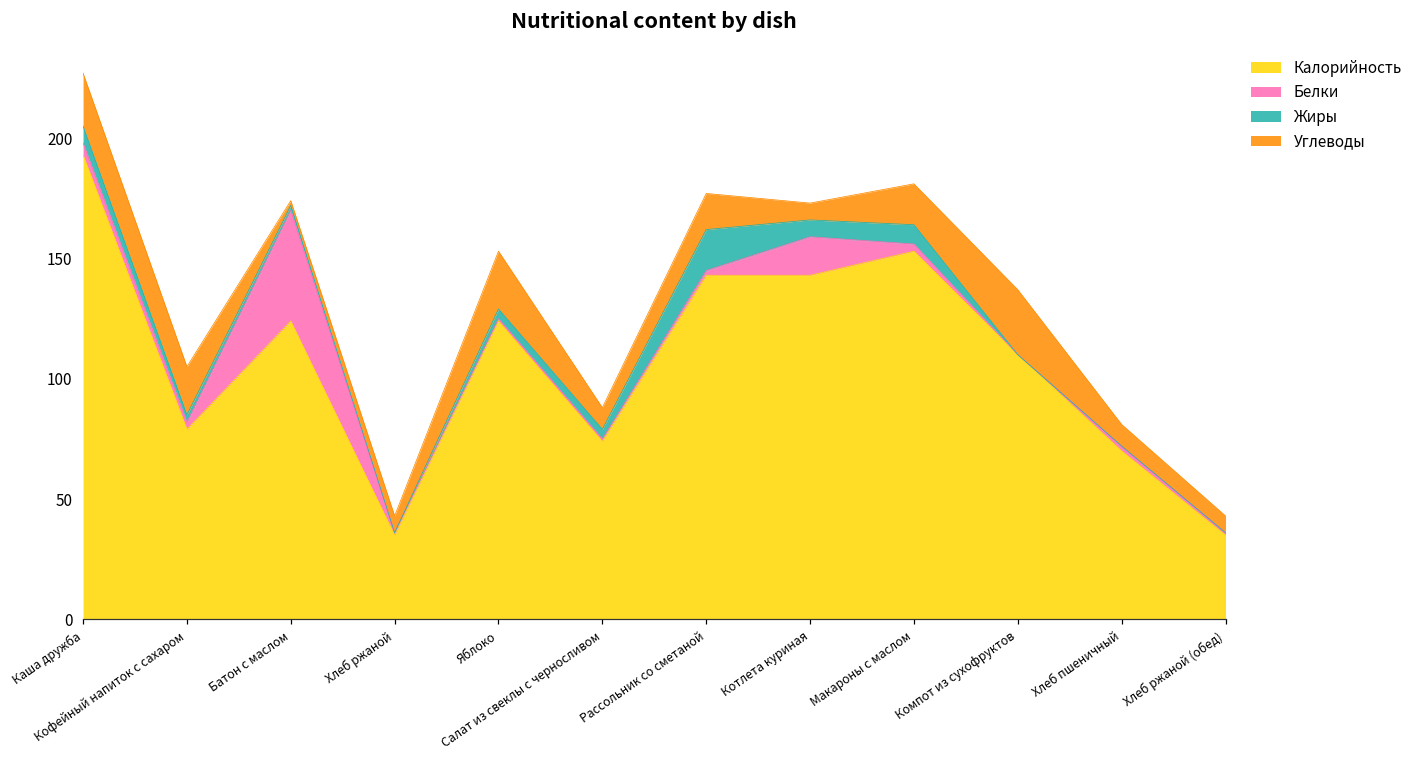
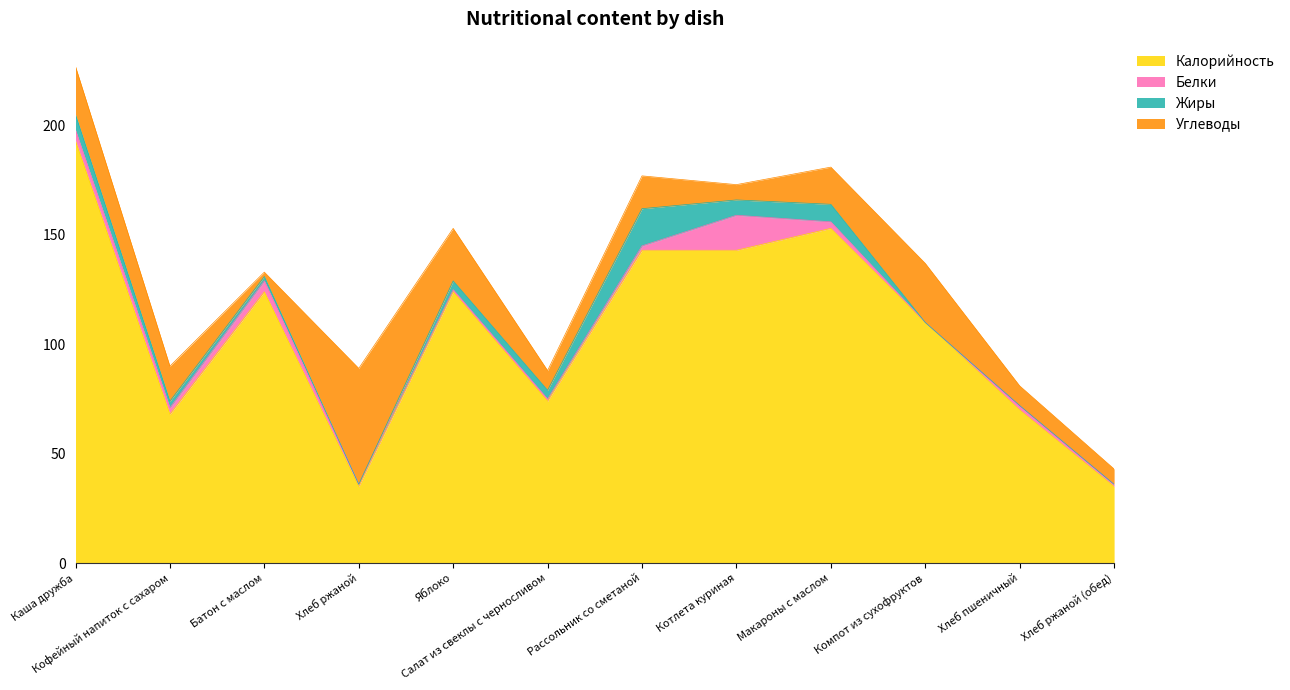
Калорийность, Кофейный напиток с сахаром: 79 -> 68
Углеводы, Кофейный напиток с сахаром: 20 -> 16
Белки, Батон с маслом: 46 -> 5
Углеводы, Хлеб ржаной: 7 -> 53
